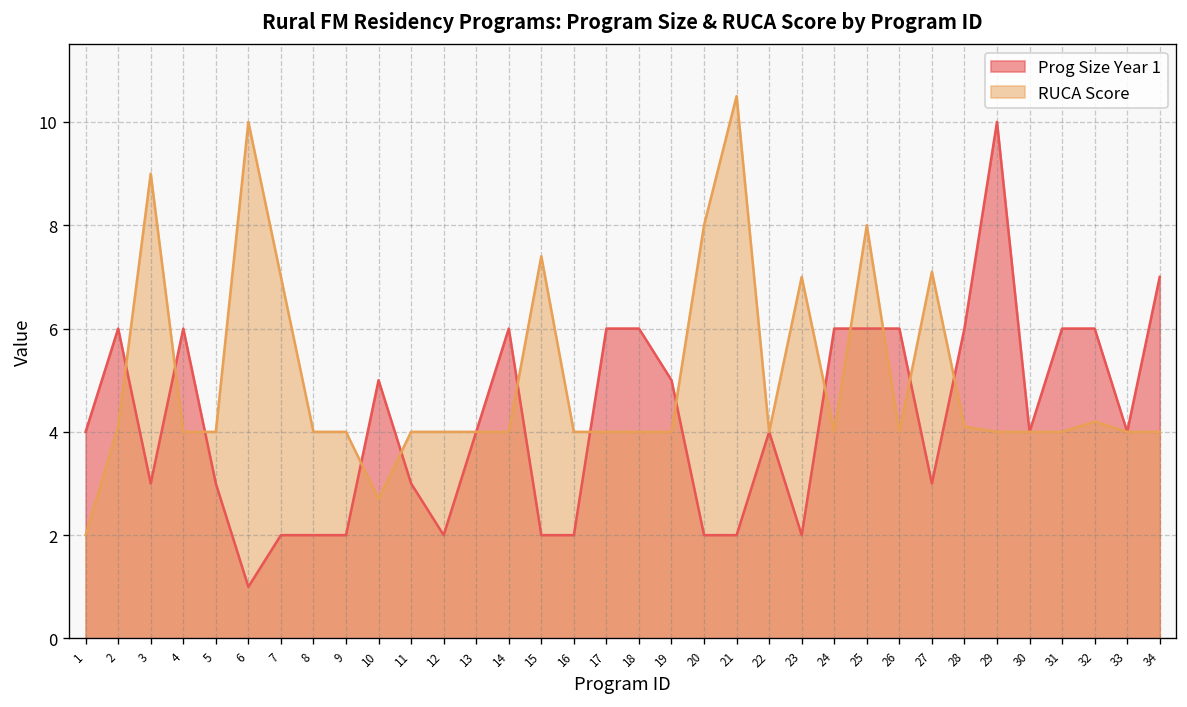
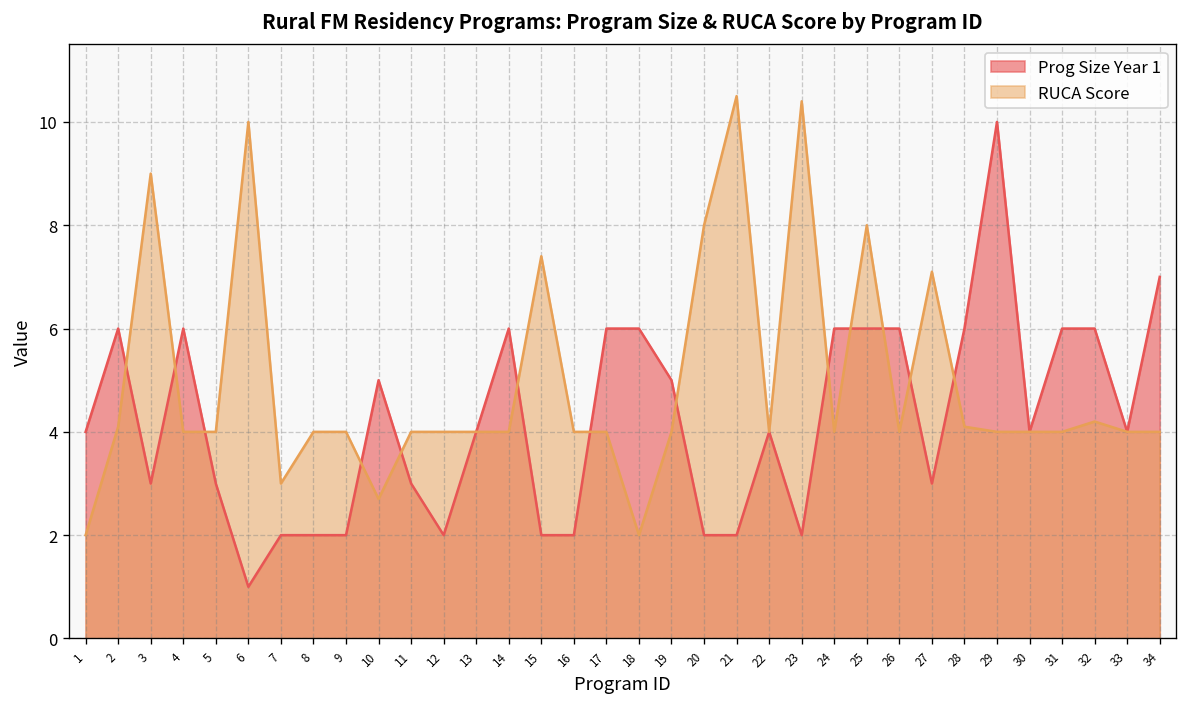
RUCA Score, 7: 7 -> 3
RUCA Score, 18: 4 -> 2
RUCA Score, 23: 7.0 -> 10.4
